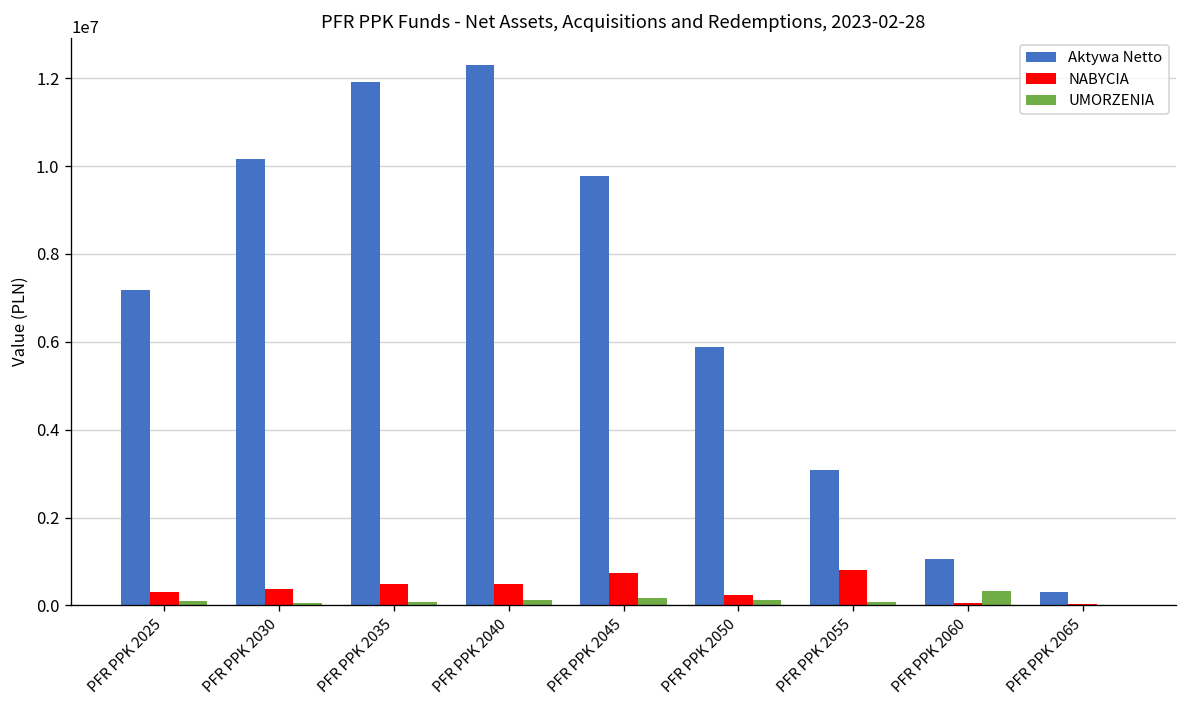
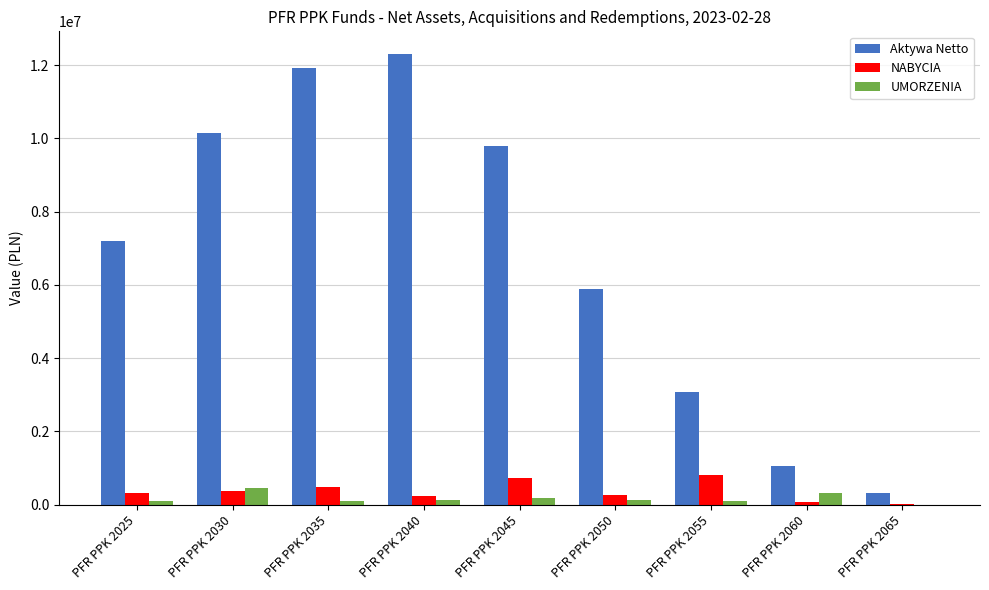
UMORZENIA, PFR PPK 2030: 100000 -> 500000
NABYCIA, PFR PPK 2040: 500000 -> 200000
